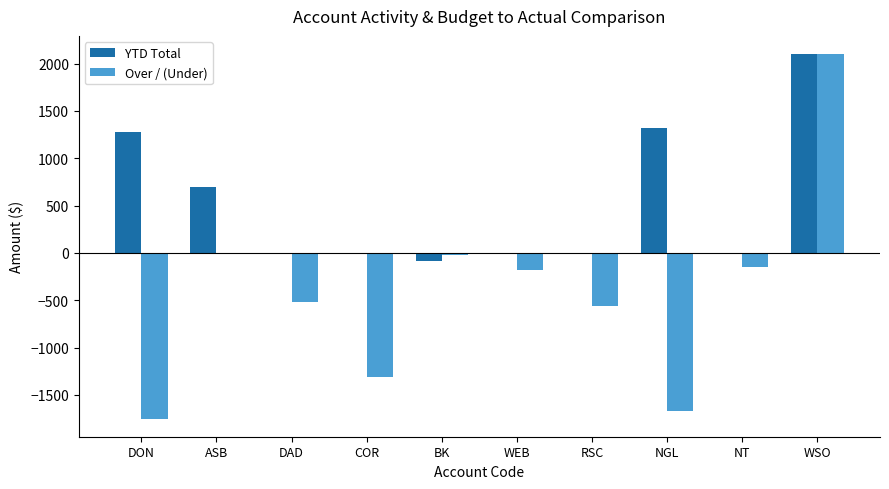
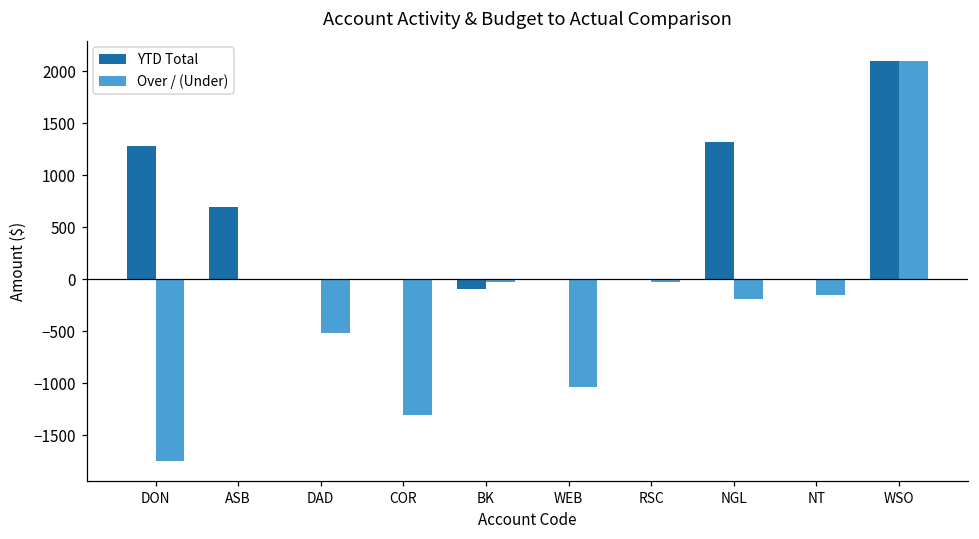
Over / (Under), WEB: -200 -> -1000
Over / (Under), RSC: -600 -> 0
Over / (Under), NGL: -1700 -> -200
